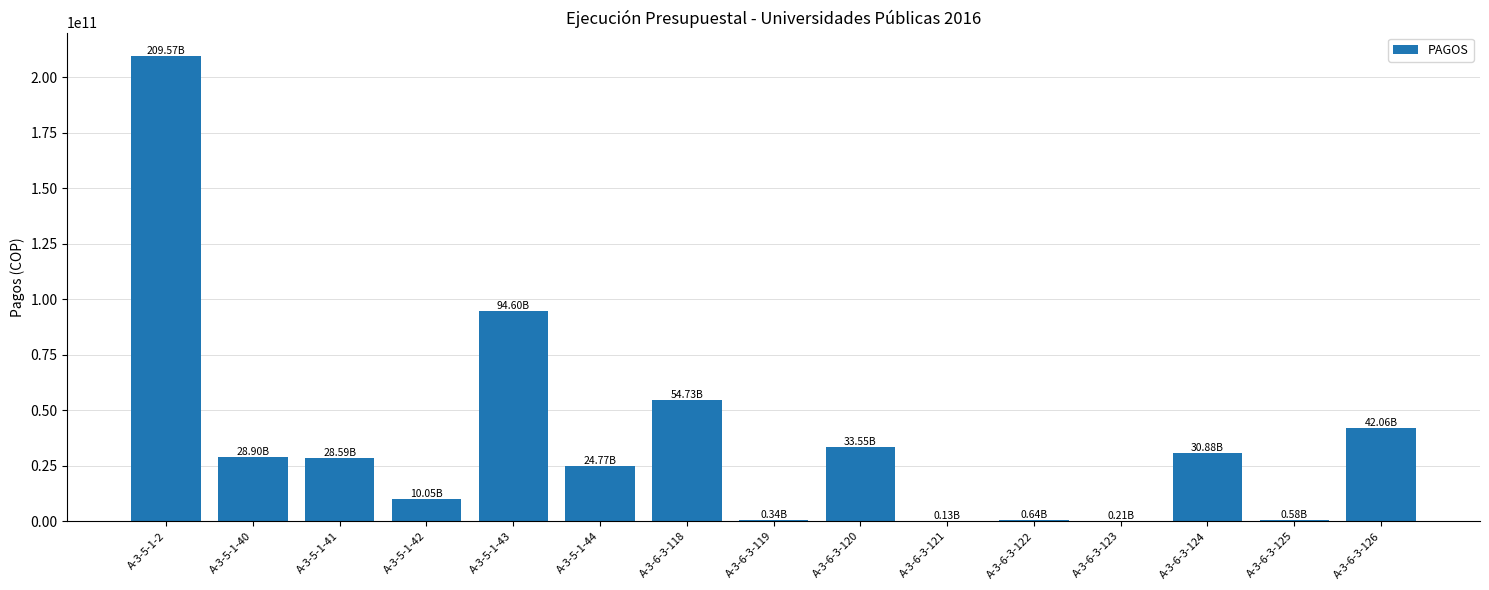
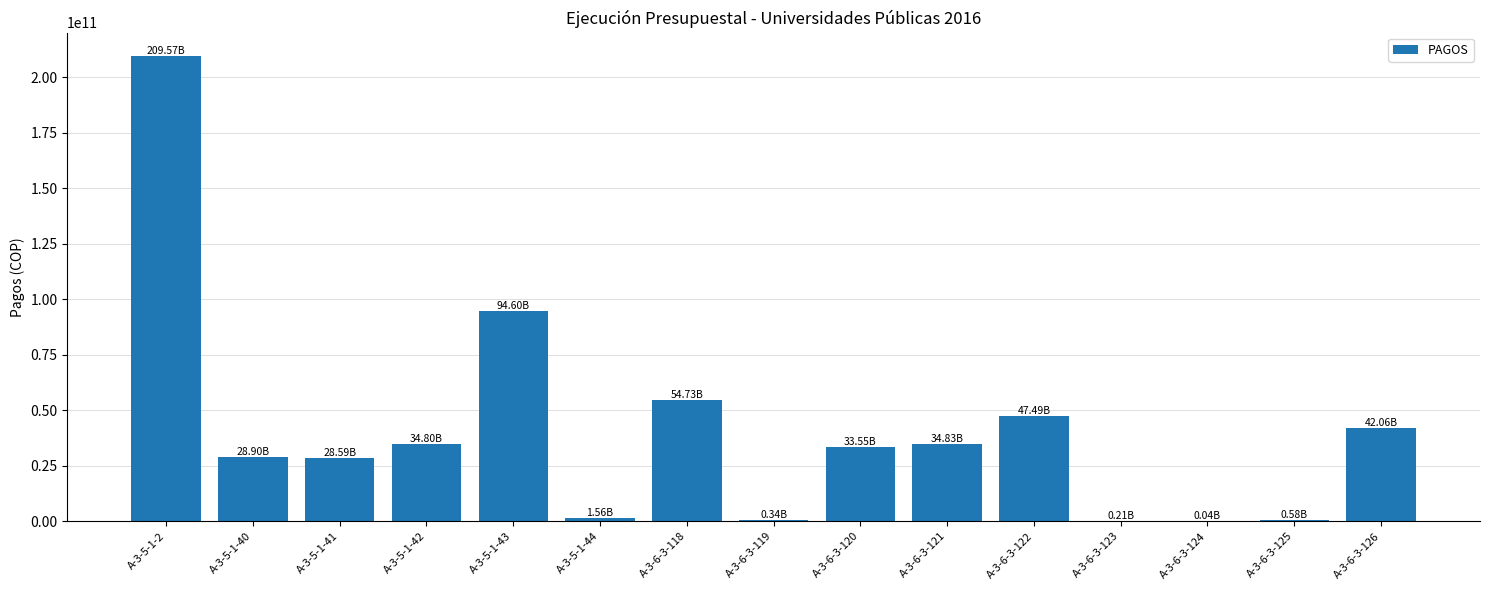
A-3-5-1-42: 10.05B -> 34.80B
A-3-5-1-44: 24.77B -> 1.56B
A-3-6-3-121: 0.13B -> 34.83B
A-3-6-3-122: 0.64B -> 47.49B
A-3-6-3-124: 30.88B -> 0.04B
